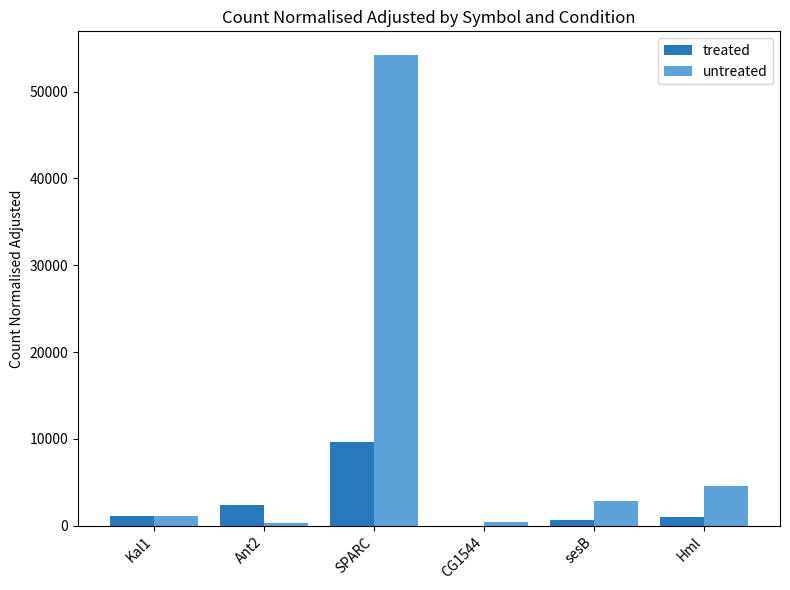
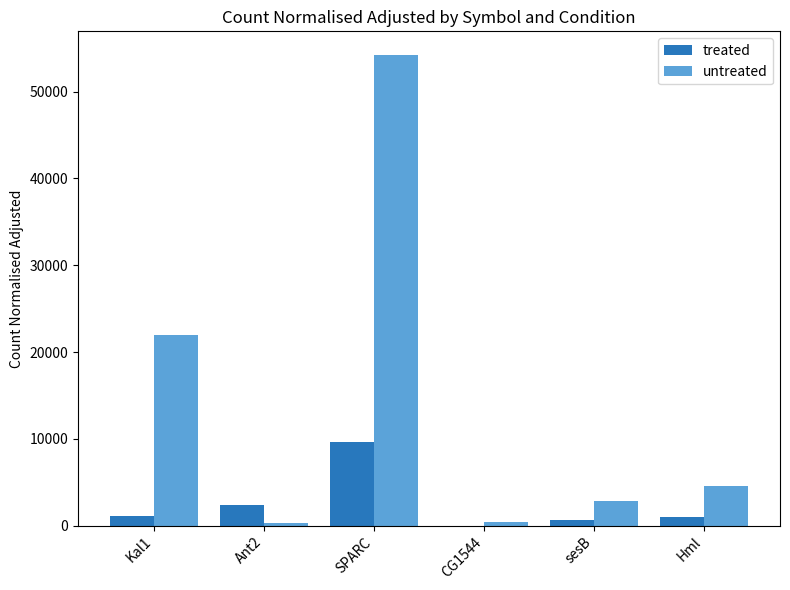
untreated, Kal1: 1000 -> 22000
